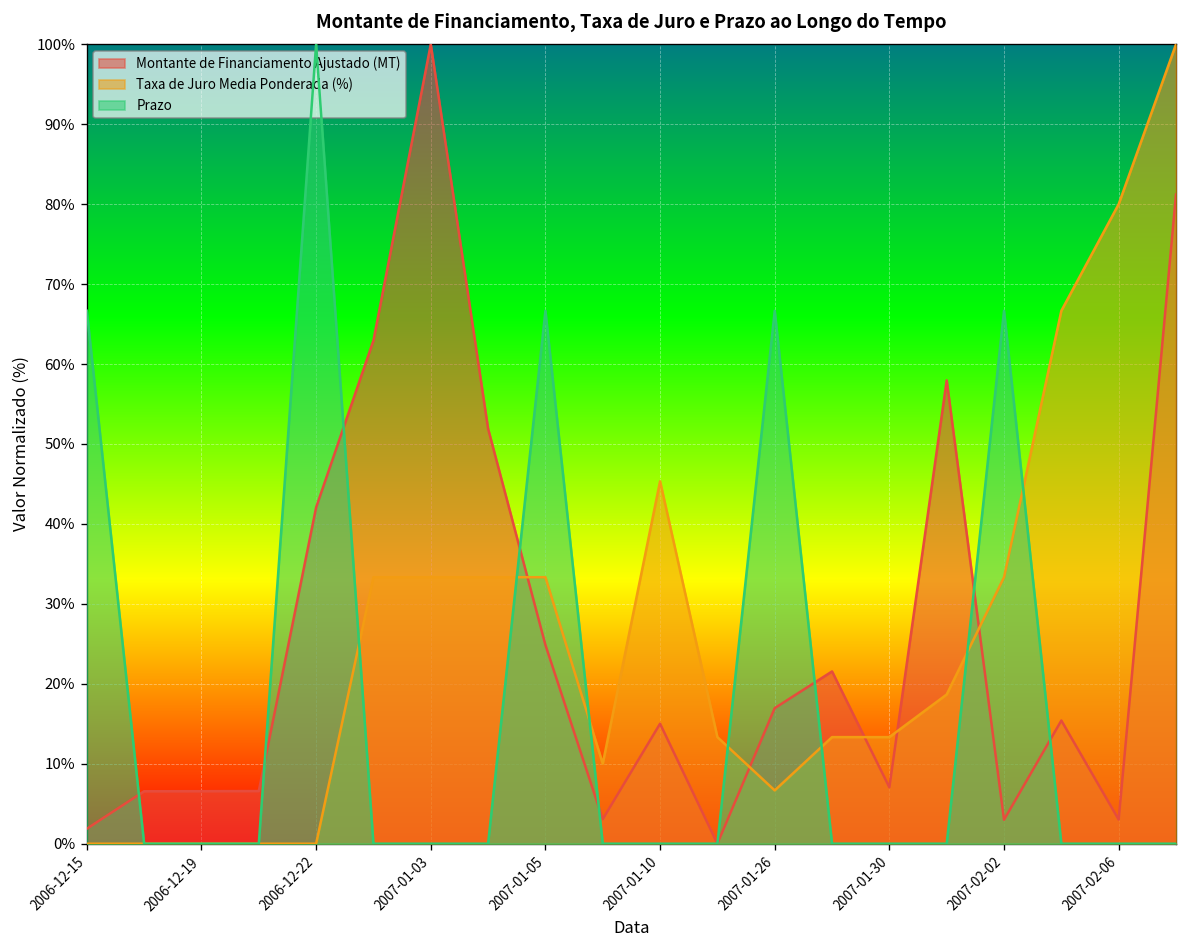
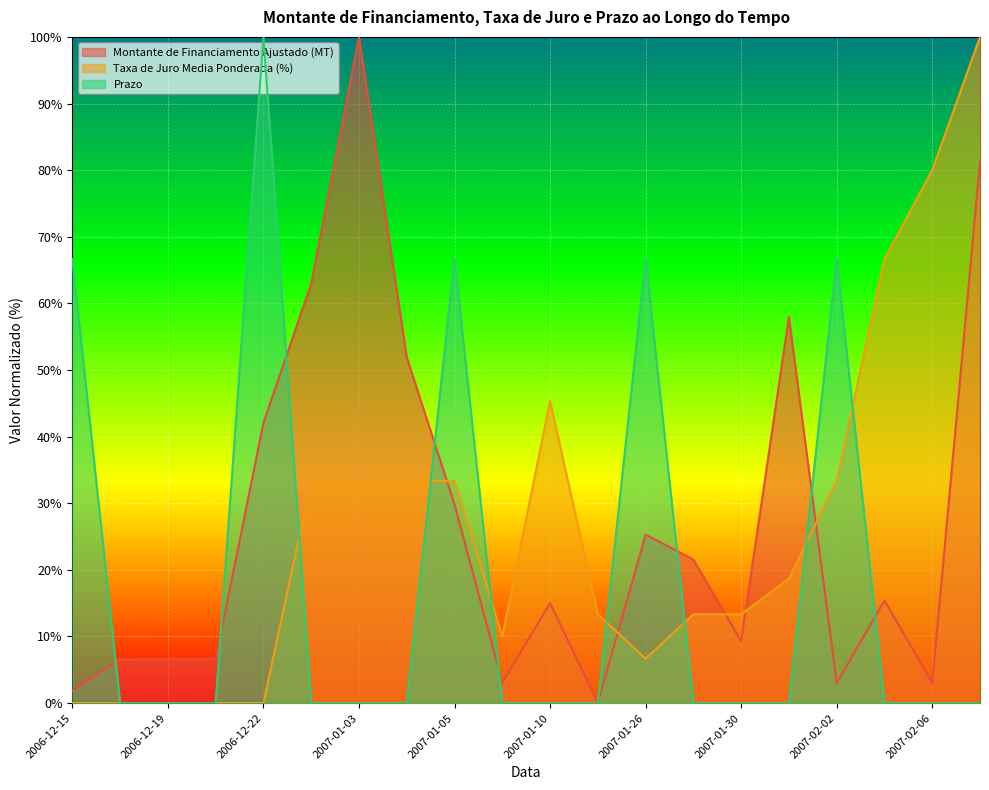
Montante de Financiamento Ajustado (MT), 2007-01-05: 25% -> 30%
Montante de Financiamento Ajustado (MT), 2007-01-26: 17% -> 25%
Montante de Financiamento Ajustado (MT), 2007-01-30: 7% -> 9%
